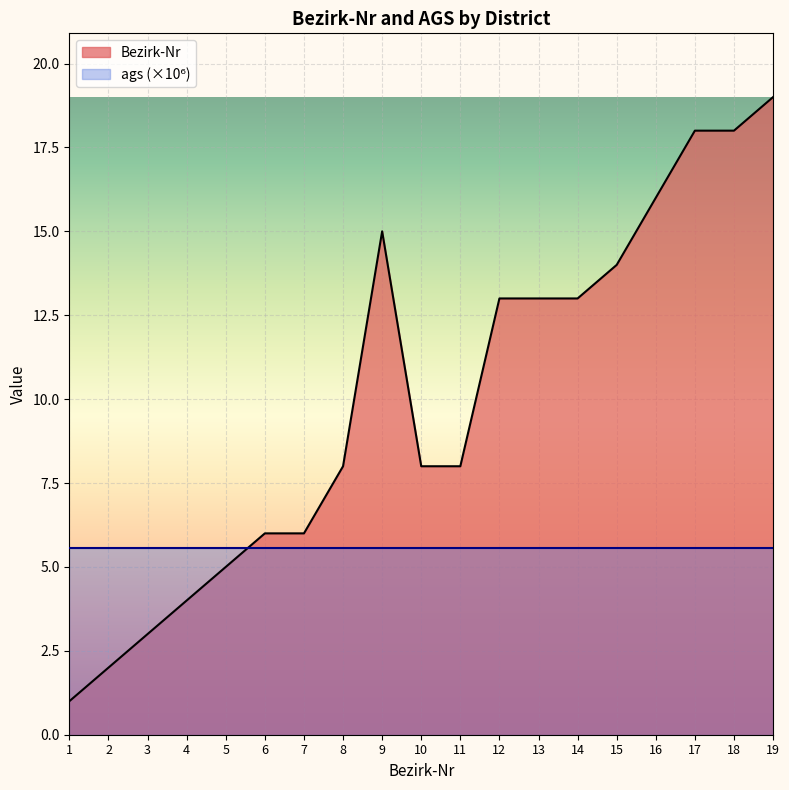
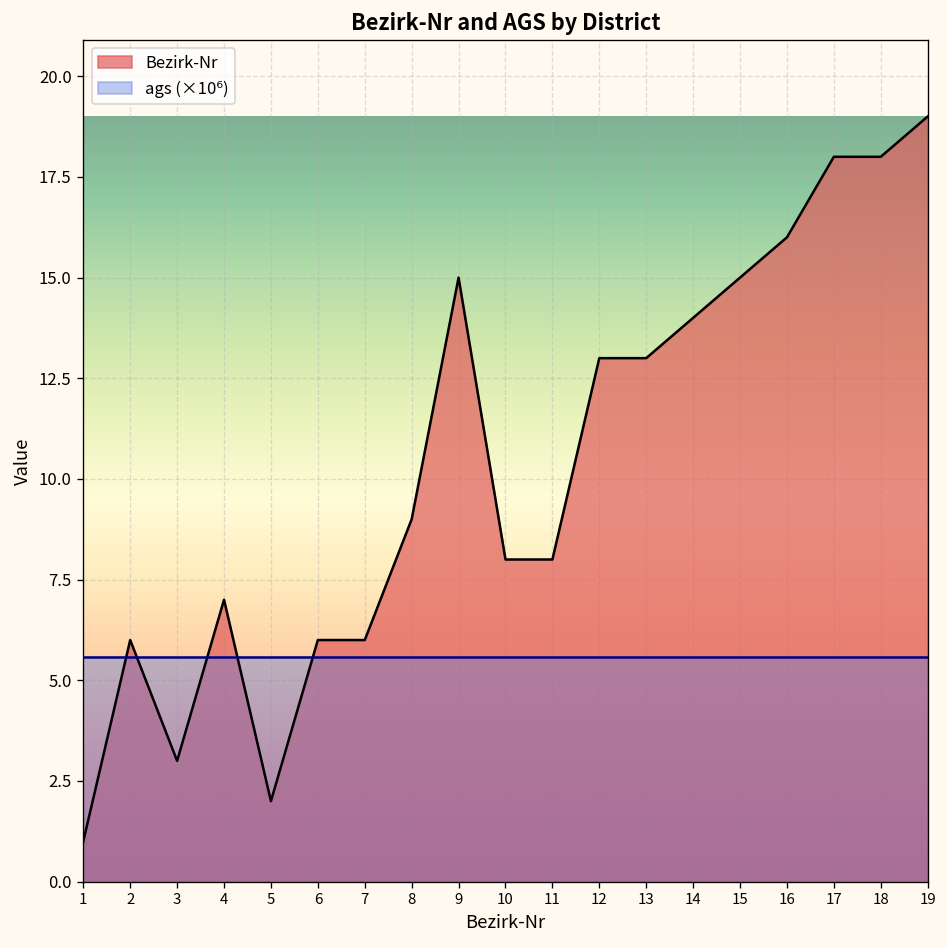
Bezirk-Nr, 2: 2 -> 6
Bezirk-Nr, 4: 4 -> 7
Bezirk-Nr, 5: 5 -> 2
Bezirk-Nr, 8: 8 -> 9
Bezirk-Nr, 14: 13 -> 14
Bezirk-Nr, 15: 14 -> 15
